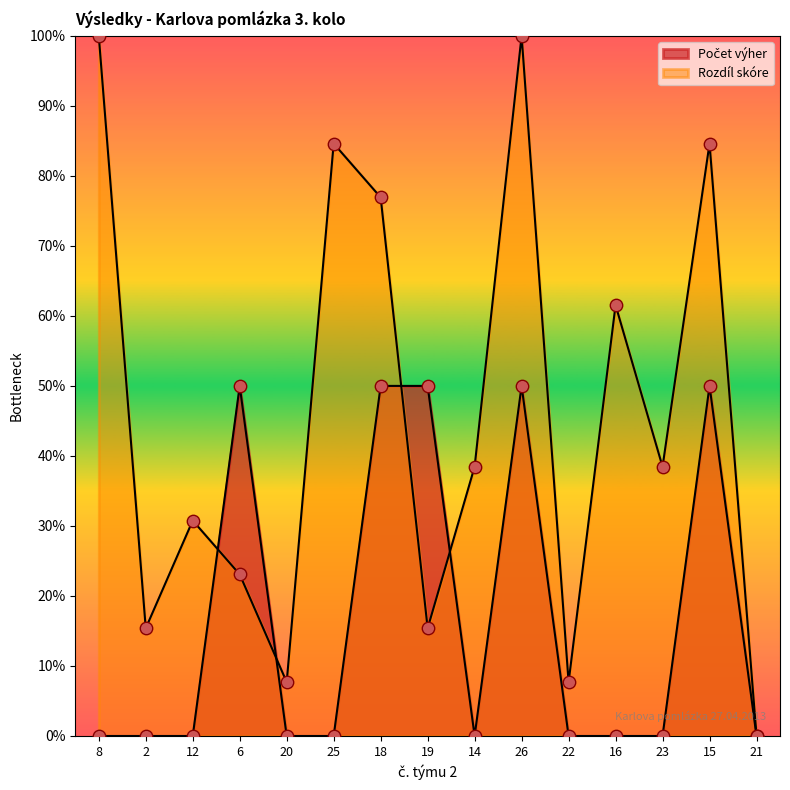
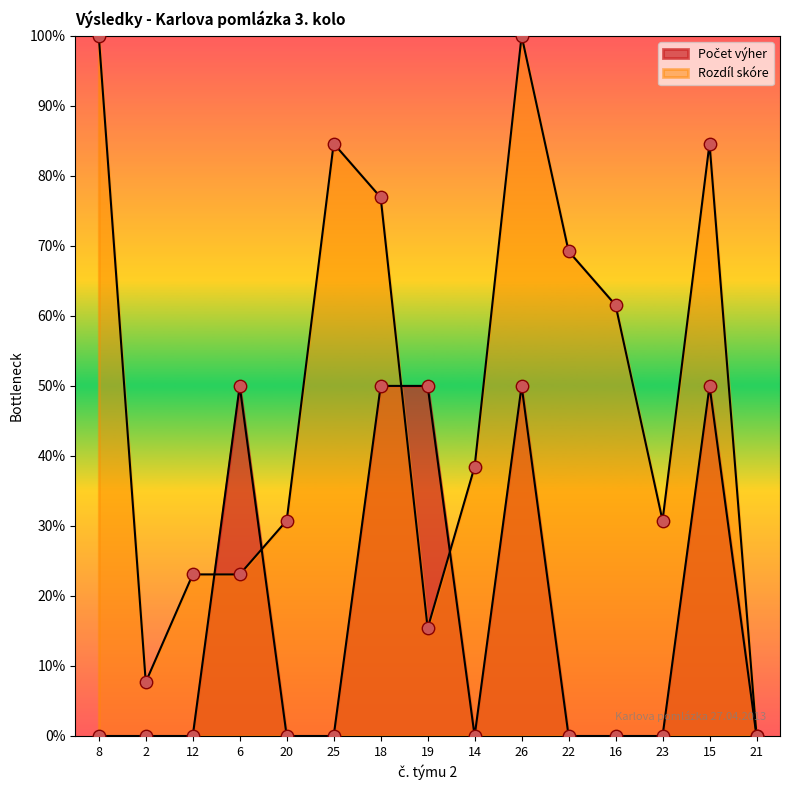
Rozdíl skóre, 2: 15% -> 8%
Rozdíl skóre, 12: 31% -> 23%
Rozdíl skóre, 20: 8% -> 31%
Rozdíl skóre, 22: 8% -> 69%
Rozdíl skóre, 23: 38% -> 31%
